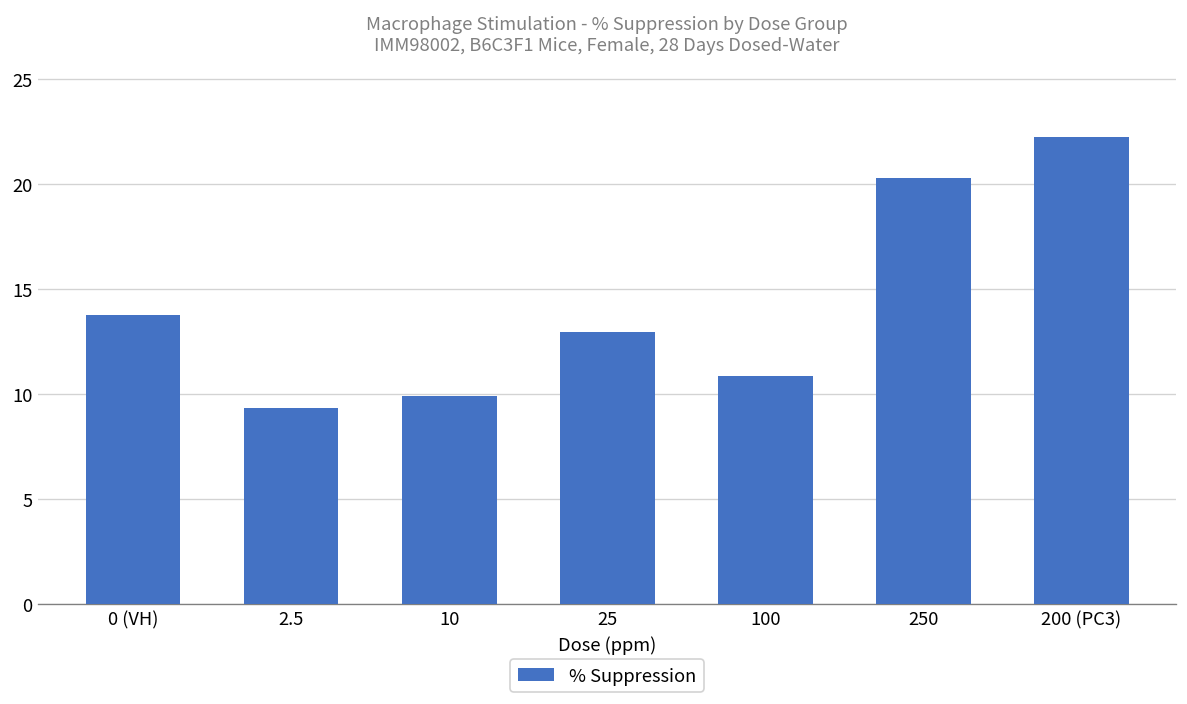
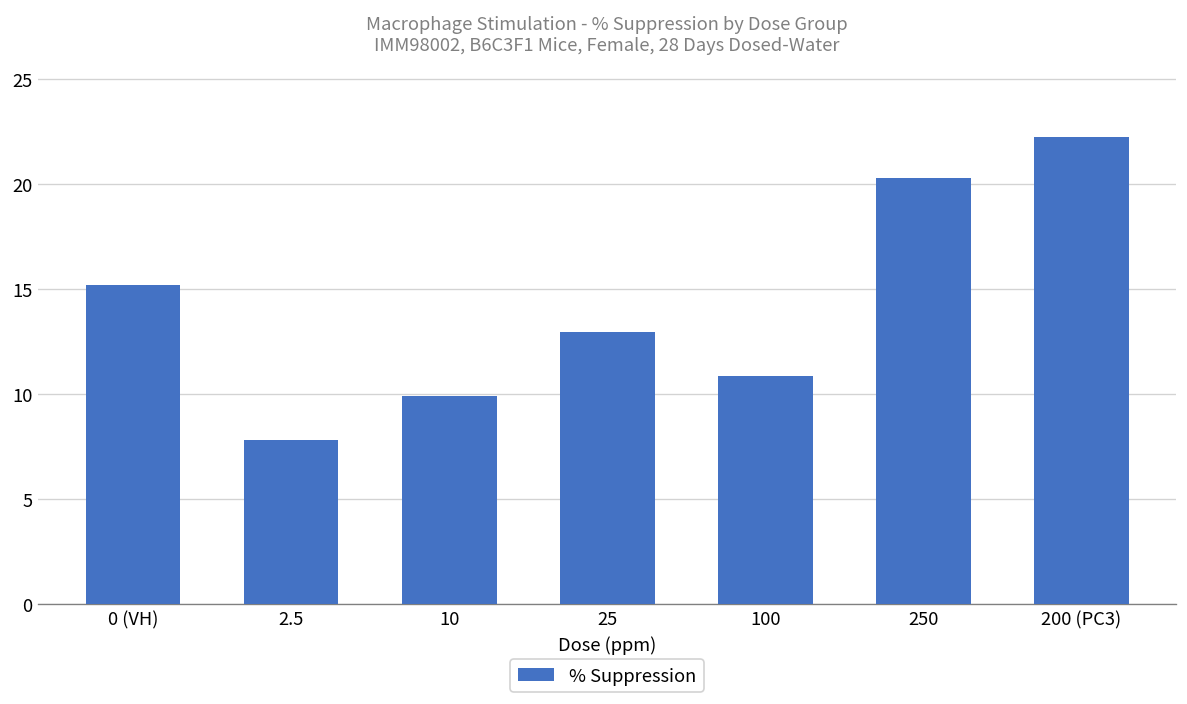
0 (VH): 13.8 -> 15.2
2.5: 9.3 -> 7.8
